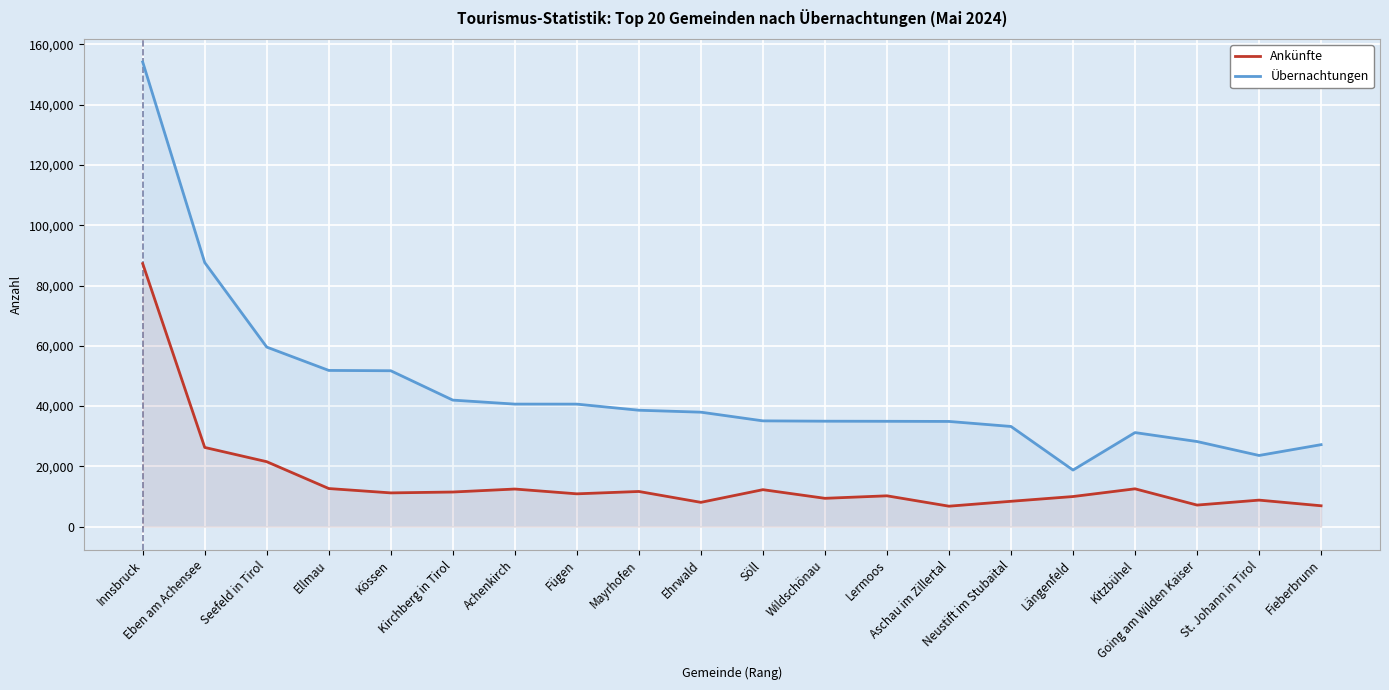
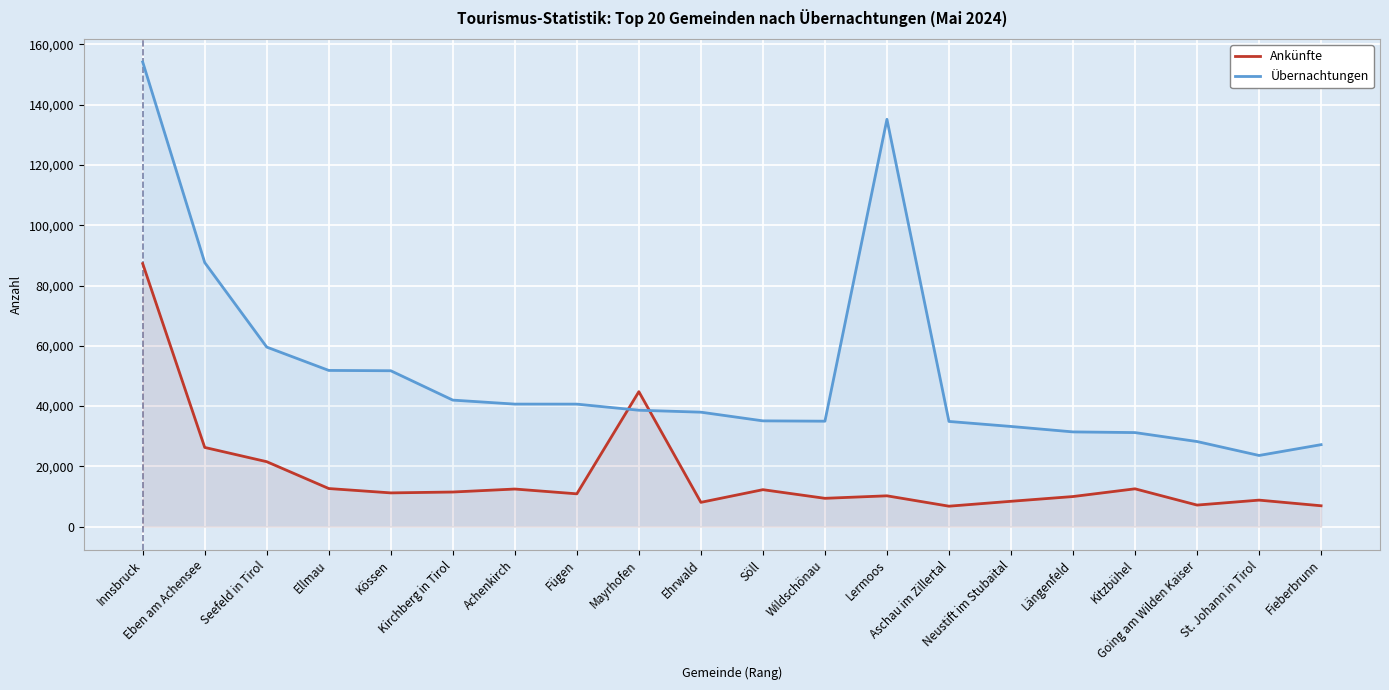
Ankünfte, Mayrhofen: 12,000 -> 45,000
Übernachtungen, Lermoos: 35,000 -> 135,000
Übernachtungen, Längenfeld: 19,000 -> 31,000
